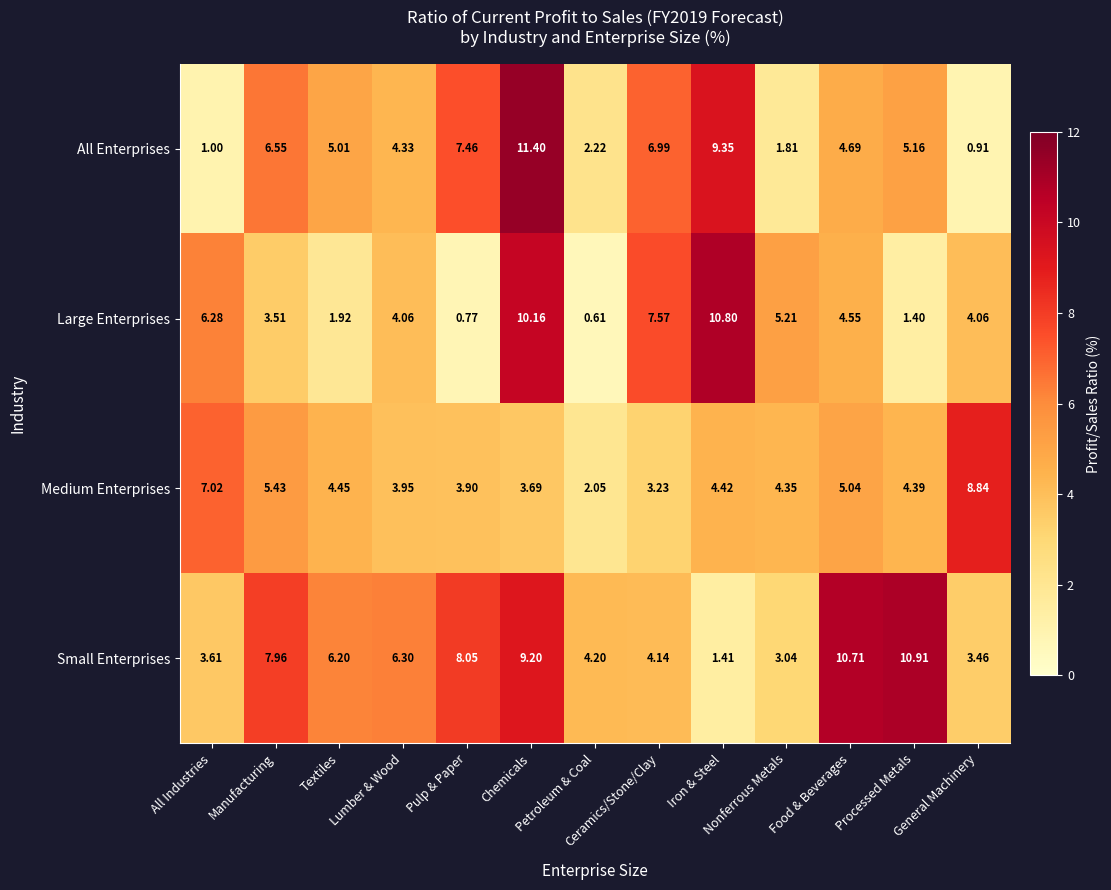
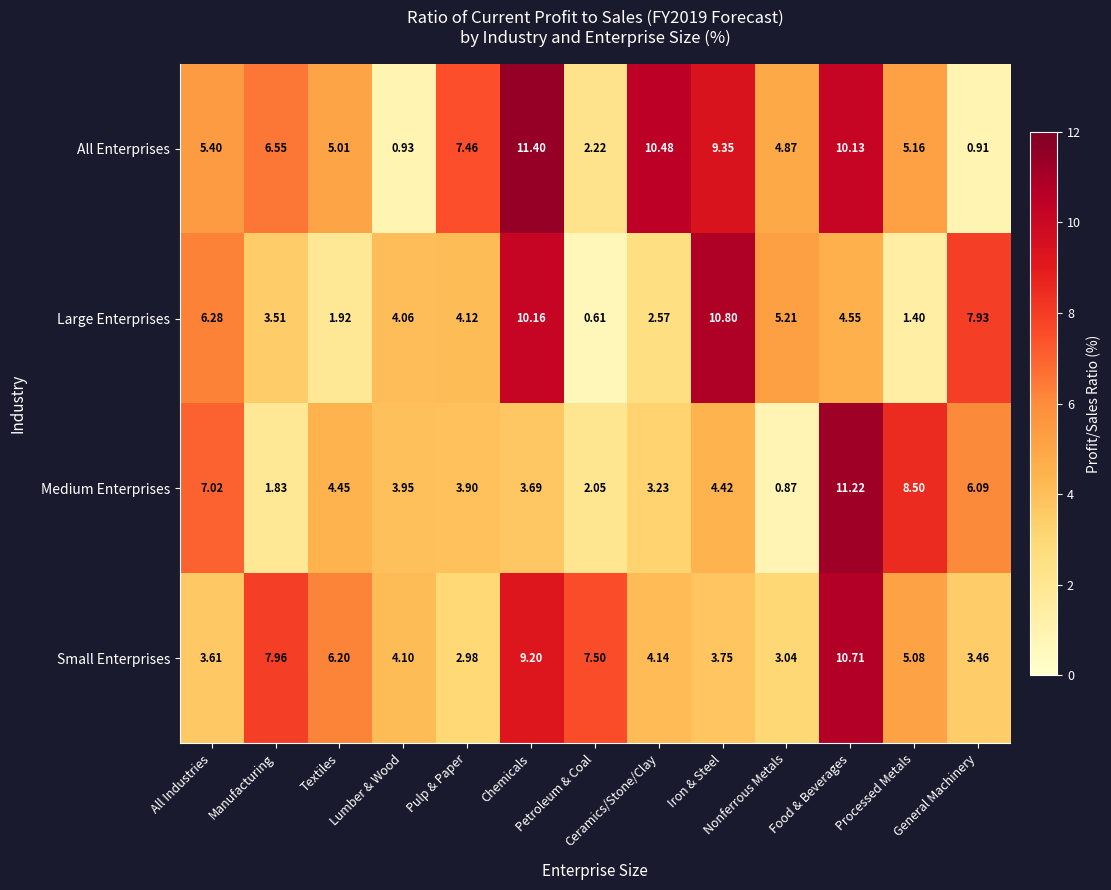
All Enterprises, All Industries: 1.00 -> 5.40
All Enterprises, Lumber & Wood: 4.33 -> 0.93
All Enterprises, Ceramics/Stone/Clay: 6.99 -> 10.48
All Enterprises, Nonferrous Metals: 1.81 -> 4.87
All Enterprises, Food & Beverages: 4.69 -> 10.13
Large Enterprises, Pulp & Paper: 0.77 -> 4.12
Large Enterprises, Ceramics/Stone/Clay: 7.57 -> 2.57
Large Enterprises, General Machinery: 4.06 -> 7.93
Medium Enterprises, Manufacturing: 5.43 -> 1.83
Medium Enterprises, Nonferrous Metals: 4.35 -> 0.87
Medium Enterprises, Food & Beverages: 5.04 -> 11.22
Medium Enterprises, Processed Metals: 4.39 -> 8.50
Medium Enterprises, General Machinery: 8.84 -> 6.09
Small Enterprises, Lumber & Wood: 6.30 -> 4.10
Small Enterprises, Pulp & Paper: 8.05 -> 2.98
Small Enterprises, Petroleum & Coal: 4.20 -> 7.50
Small Enterprises, Iron & Steel: 1.41 -> 3.75
Small Enterprises, Processed Metals: 10.91 -> 5.08
